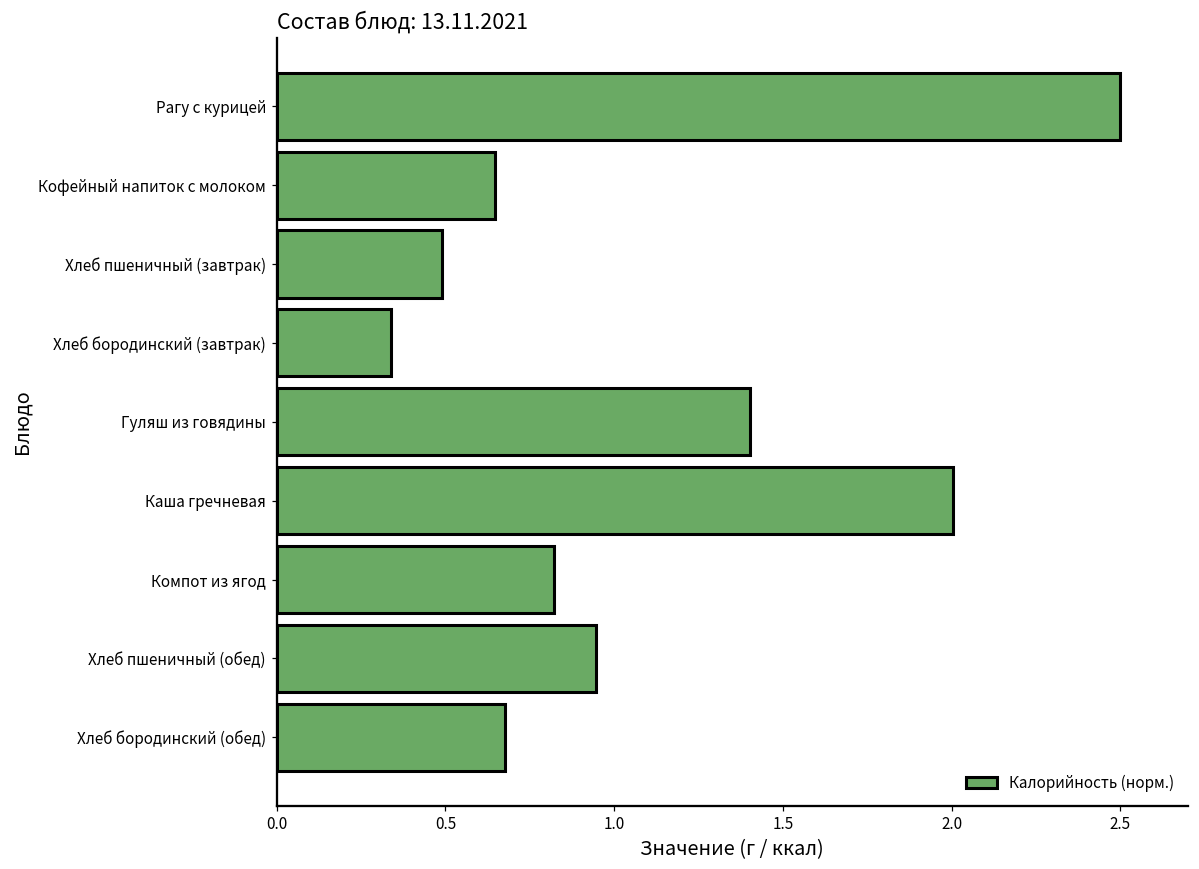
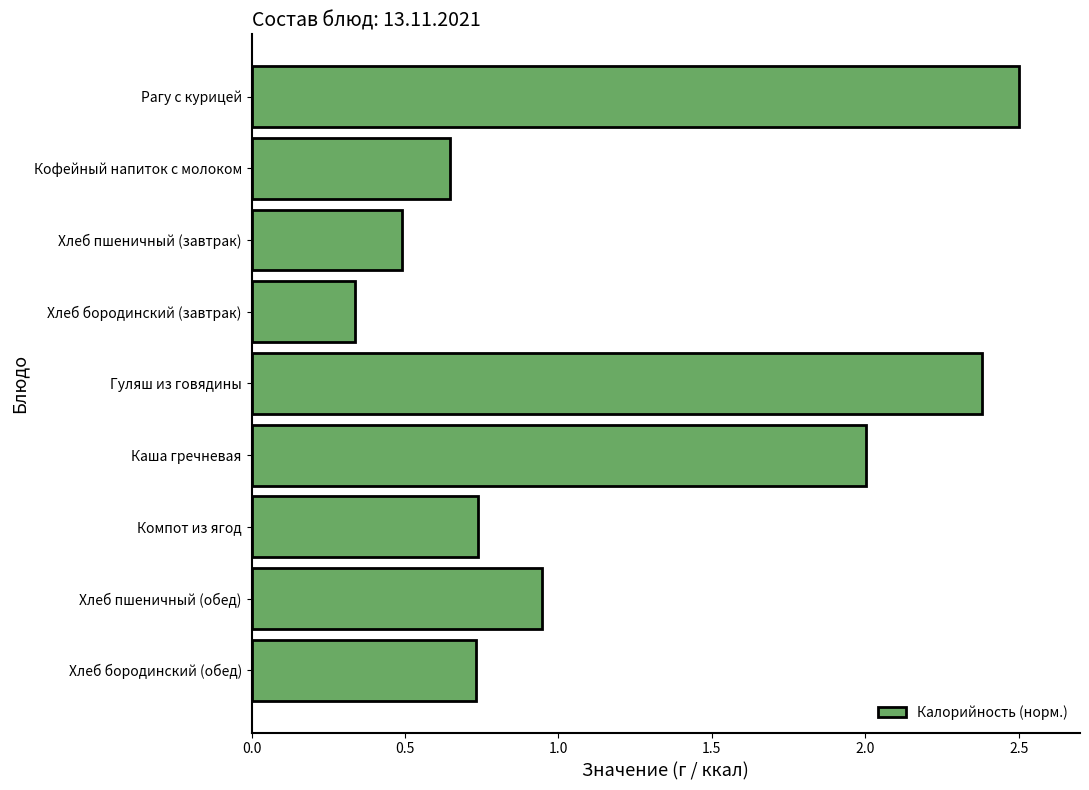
Гуляш из говядины: 1.40 -> 2.38
Компот из ягод: 0.82 -> 0.74
Хлеб бородинский (обед): 0.68 -> 0.73
